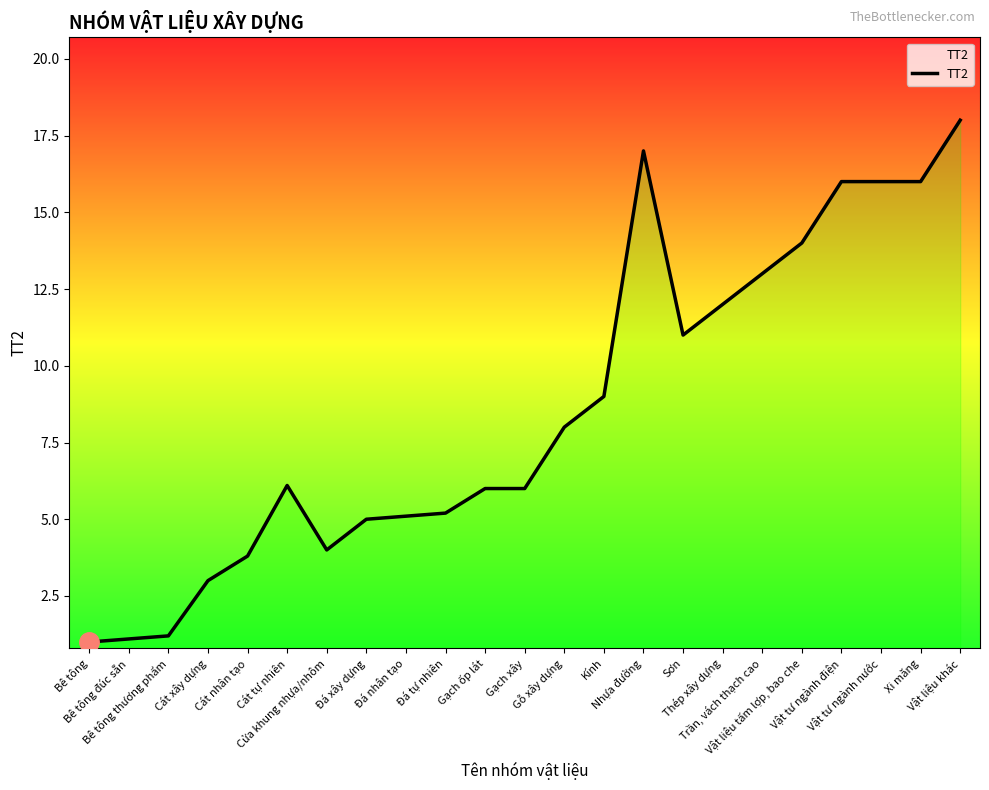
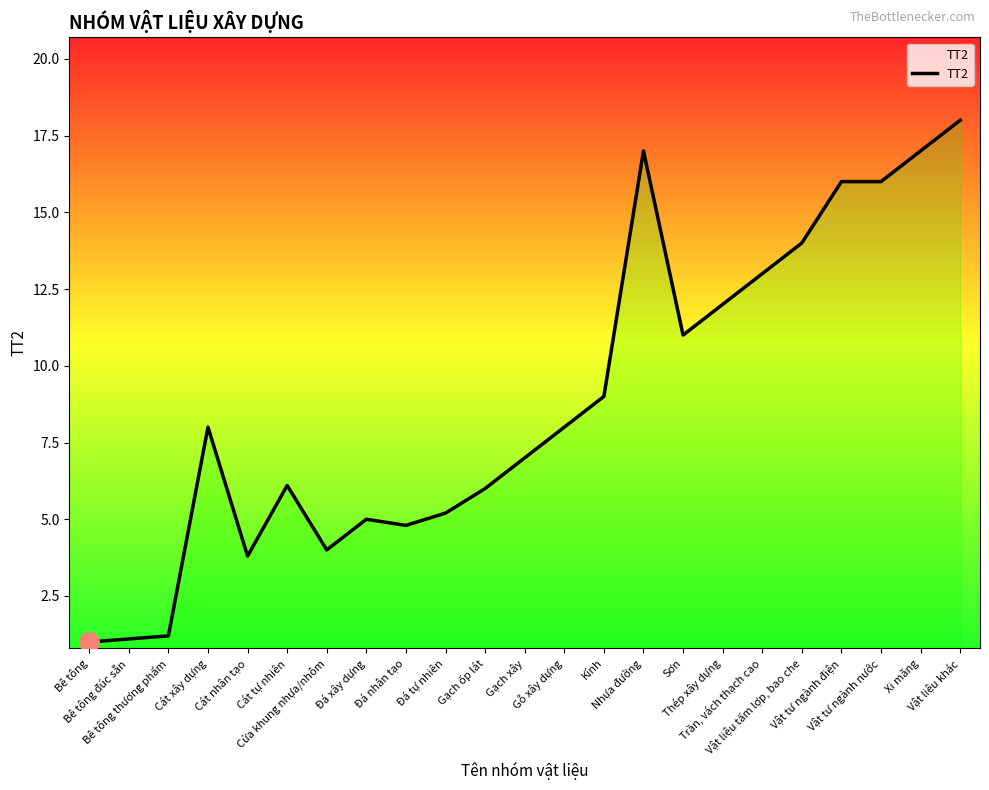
TT2, Cát xây dựng: 3 -> 8
TT2, Đá nhân tạo: 5.1 -> 4.8
TT2, Gạch xây: 6 -> 7
TT2, Xi măng: 16 -> 17
